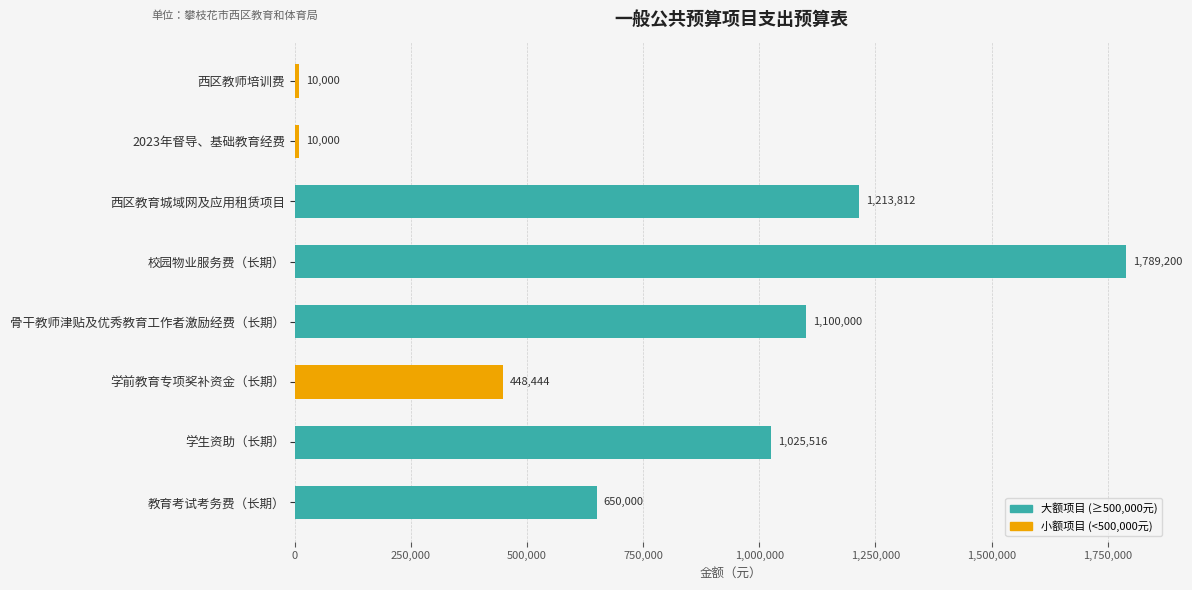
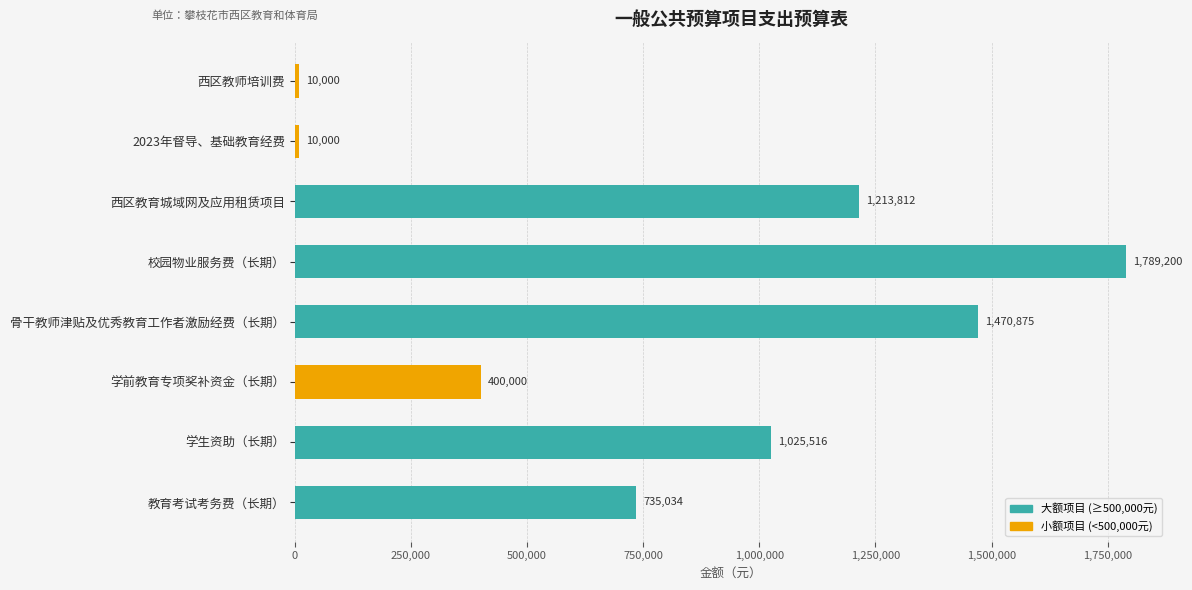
骨干教师津贴及优秀教育工作者激励经费（长期）: 1,100,000 -> 1,470,875
学前教育专项奖补资金（长期）: 448,444 -> 400,000
教育考试考务费（长期）: 650,000 -> 735,034
